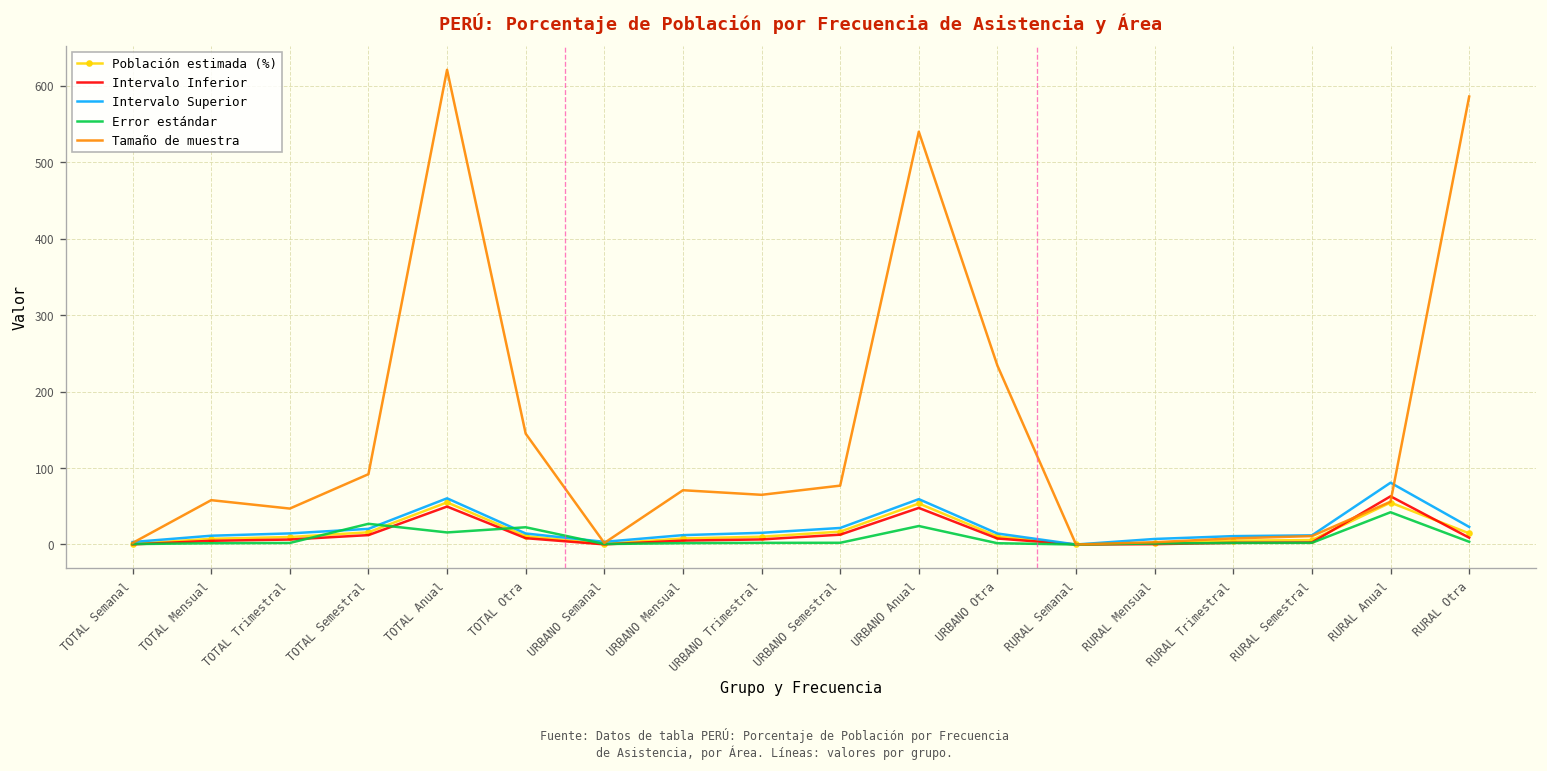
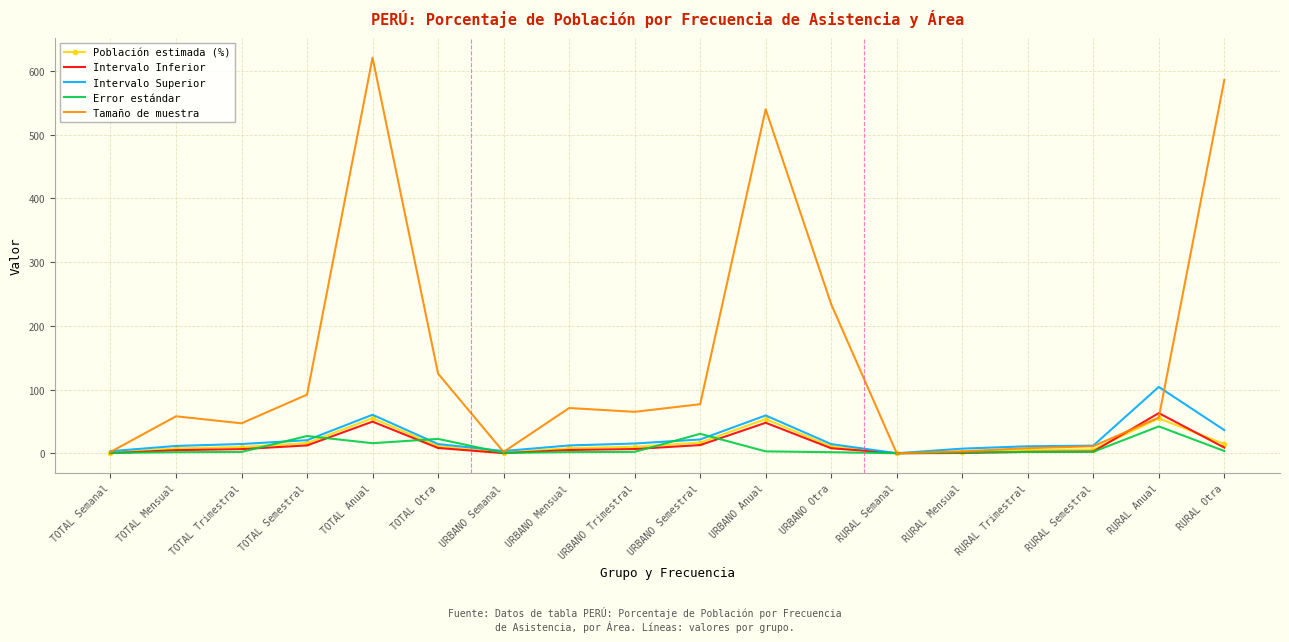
Tamaño de muestra, TOTAL Otra: 150 -> 130
Error estándar, URBANO Semestral: 0 -> 30
Error estándar, URBANO Anual: 20 -> 0
Intervalo Superior, RURAL Anual: 80 -> 100
Intervalo Superior, RURAL Otra: 20 -> 40
